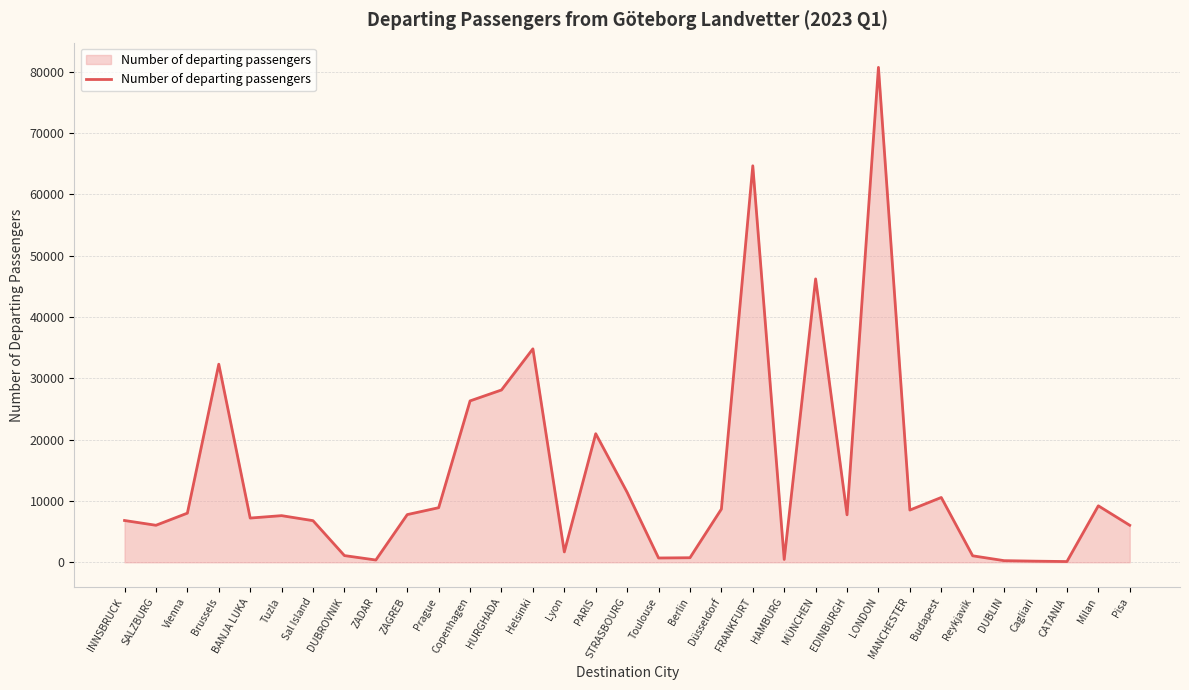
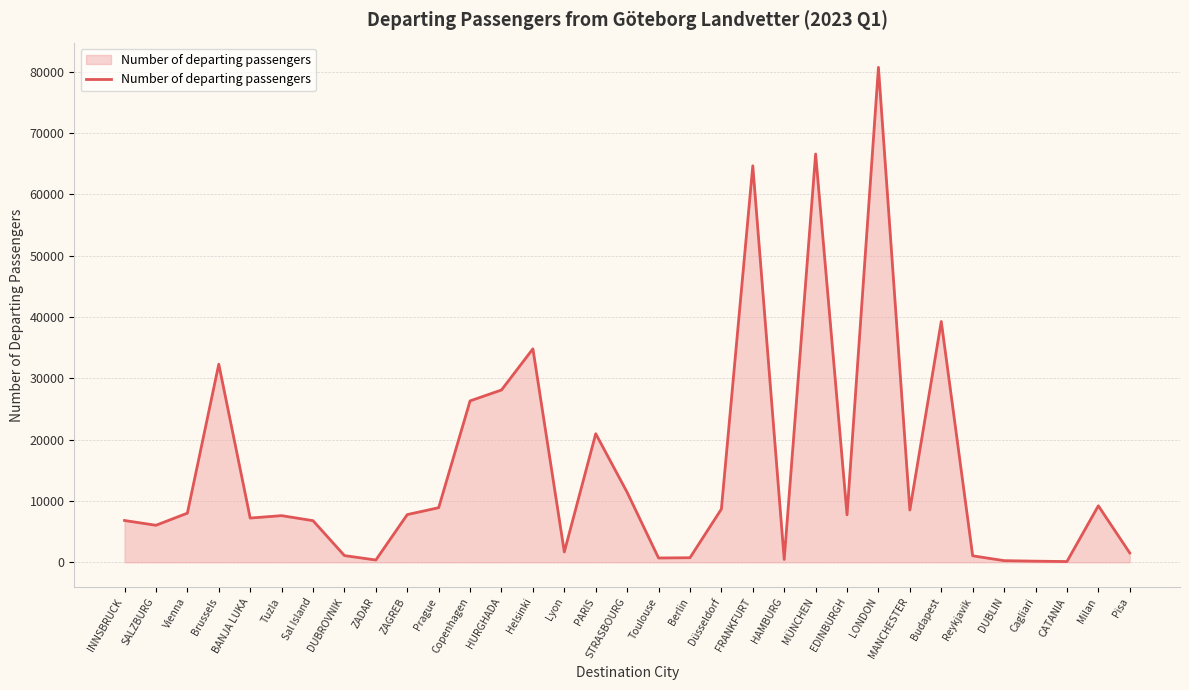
MÜNCHEN: 46000 -> 67000
Budapest: 11000 -> 39000
Pisa: 6000 -> 2000
